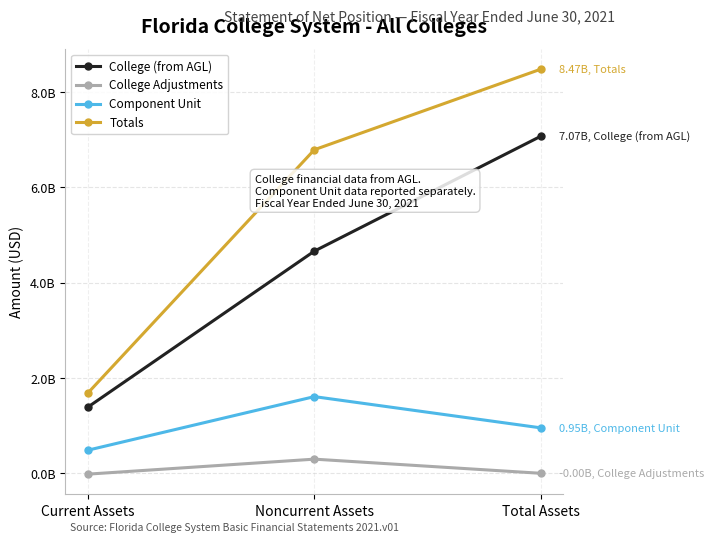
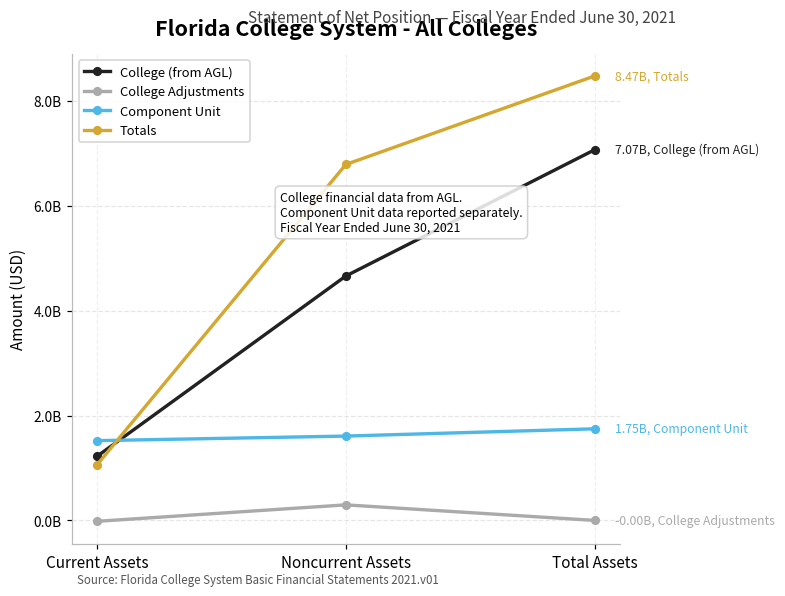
College (from AGL), Current Assets: 1400000000 -> 1200000000
Component Unit, Current Assets: 500000000 -> 1500000000
Totals, Current Assets: 1700000000 -> 1100000000
Component Unit, Total Assets: 0.95B, -> 1.75B,
